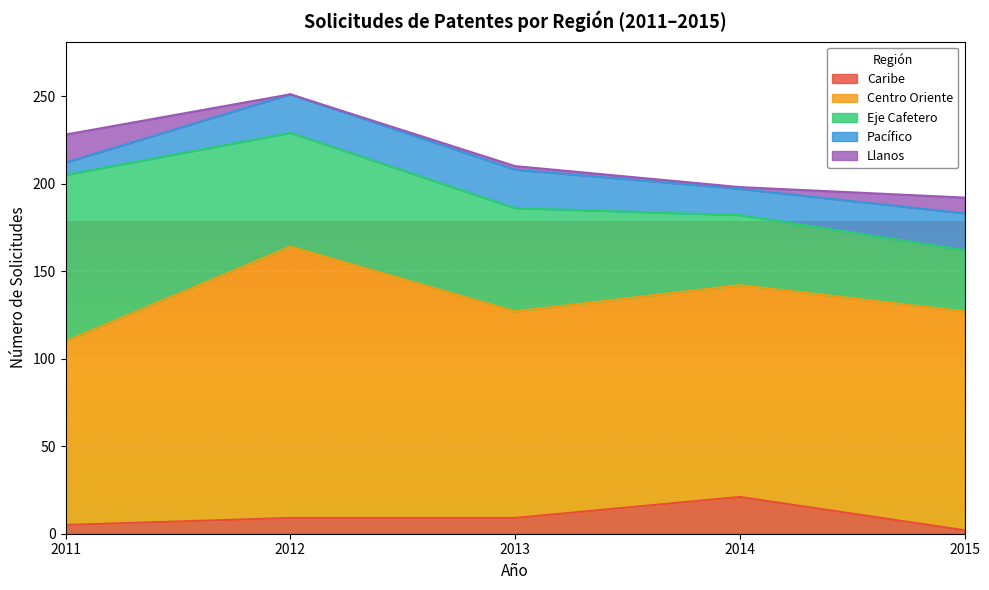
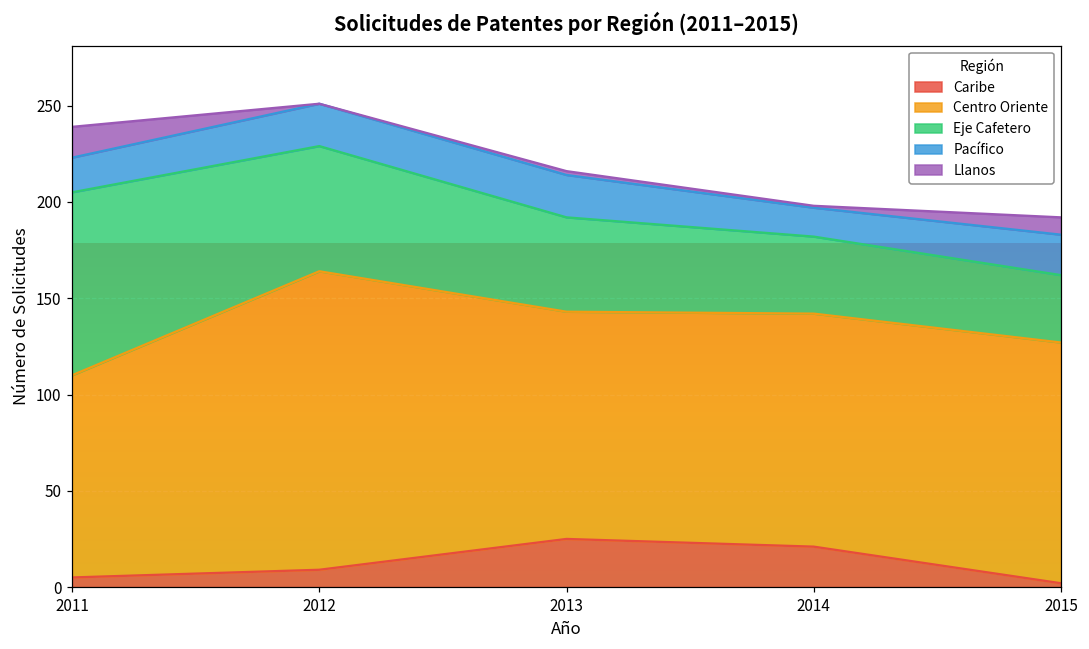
Pacífico, 2011: 7 -> 18
Caribe, 2013: 9 -> 25
Eje Cafetero, 2013: 59 -> 49
